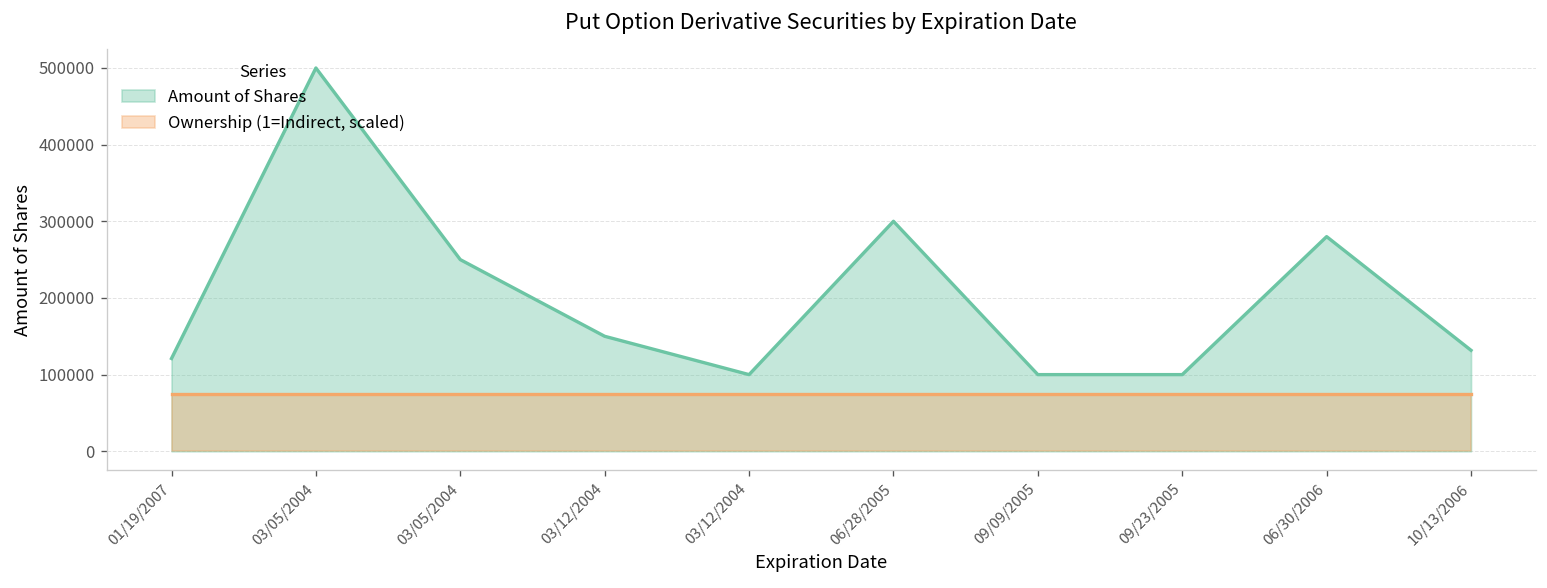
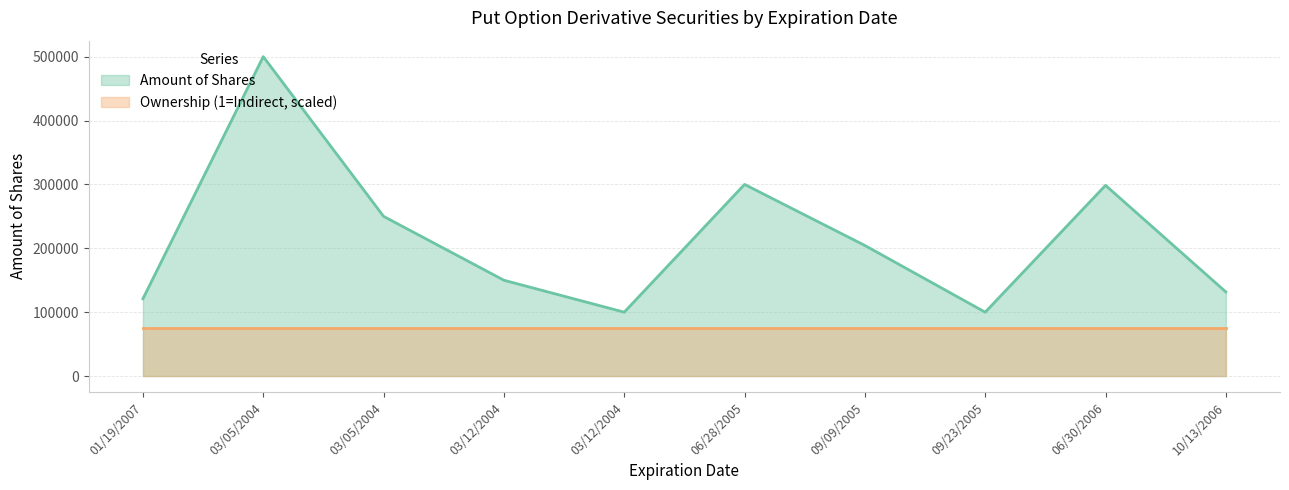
Amount of Shares, 09/09/2005: 100000 -> 200000
Amount of Shares, 06/30/2006: 280000 -> 300000
